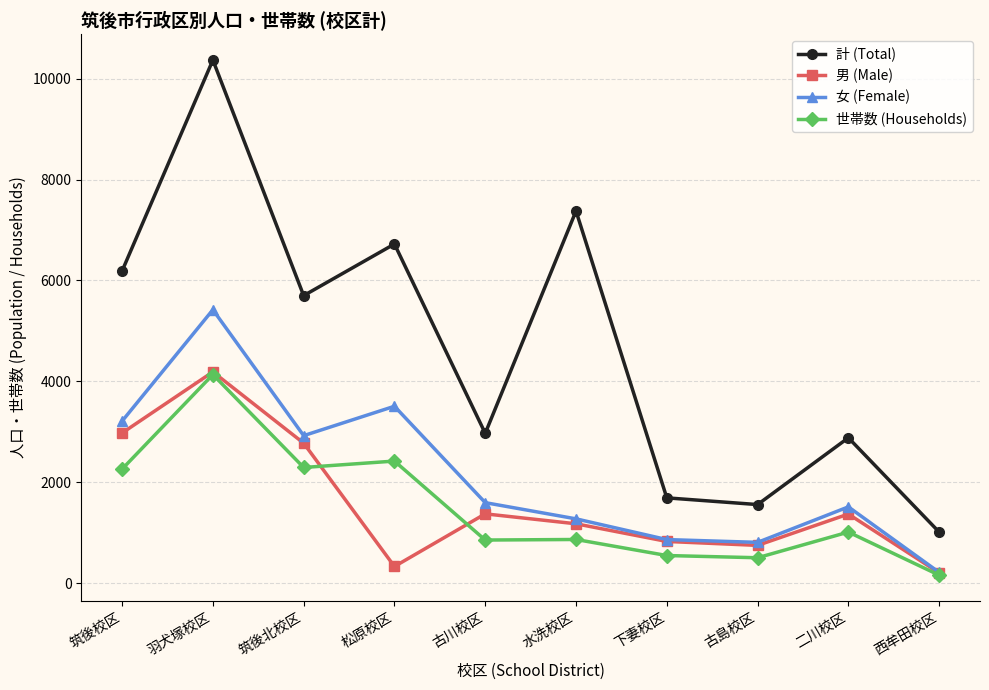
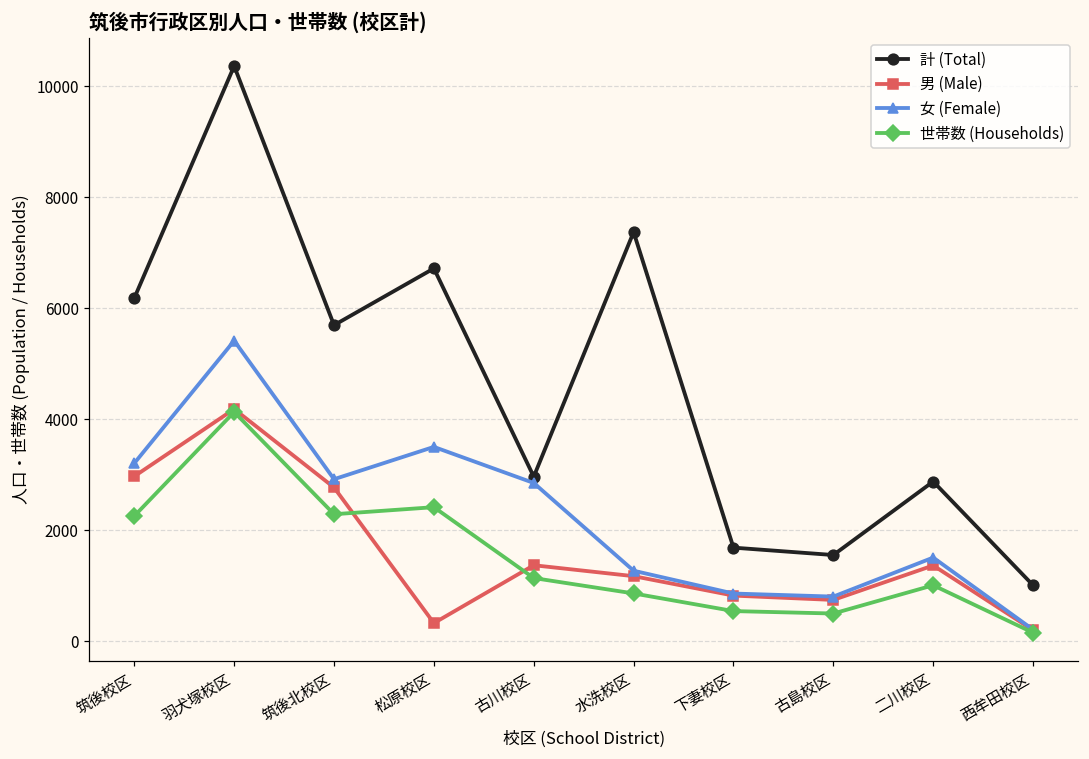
女 (Female), 古川校区: 1600 -> 2900
世帯数 (Households), 古川校区: 900 -> 1100
